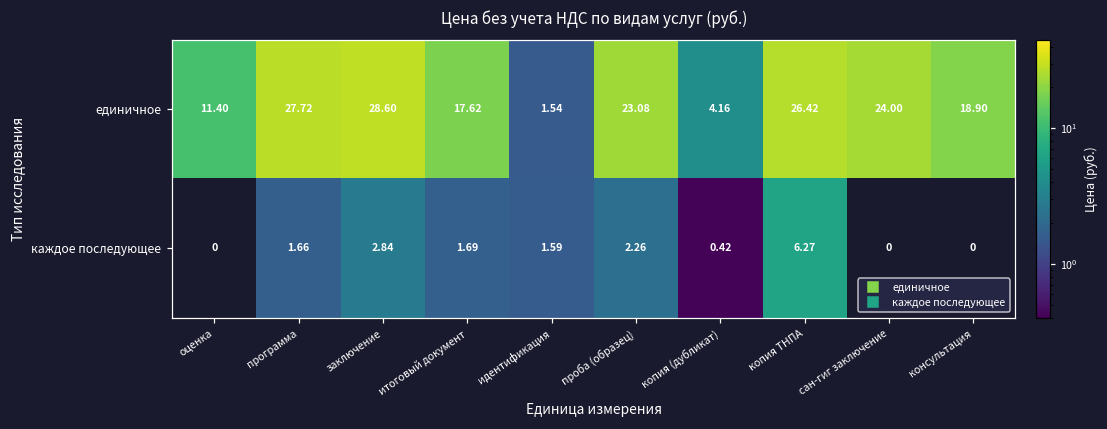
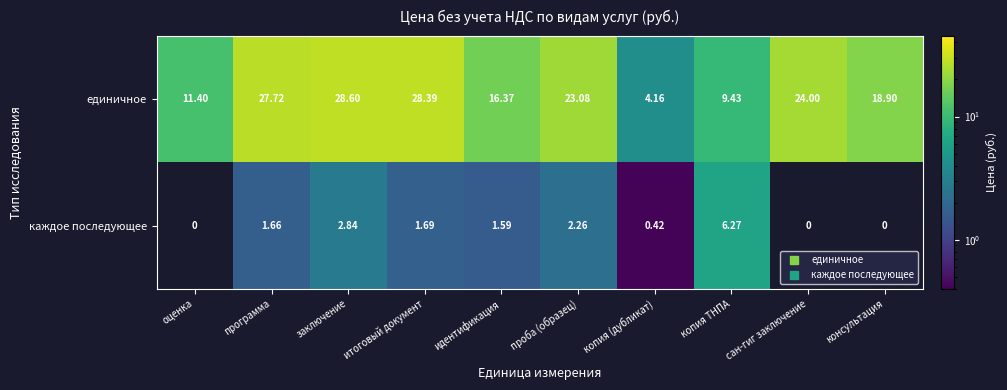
единичное, итоговый документ: 17.62 -> 28.39
единичное, идентификация: 1.54 -> 16.37
единичное, копия ТНПА: 26.42 -> 9.43
